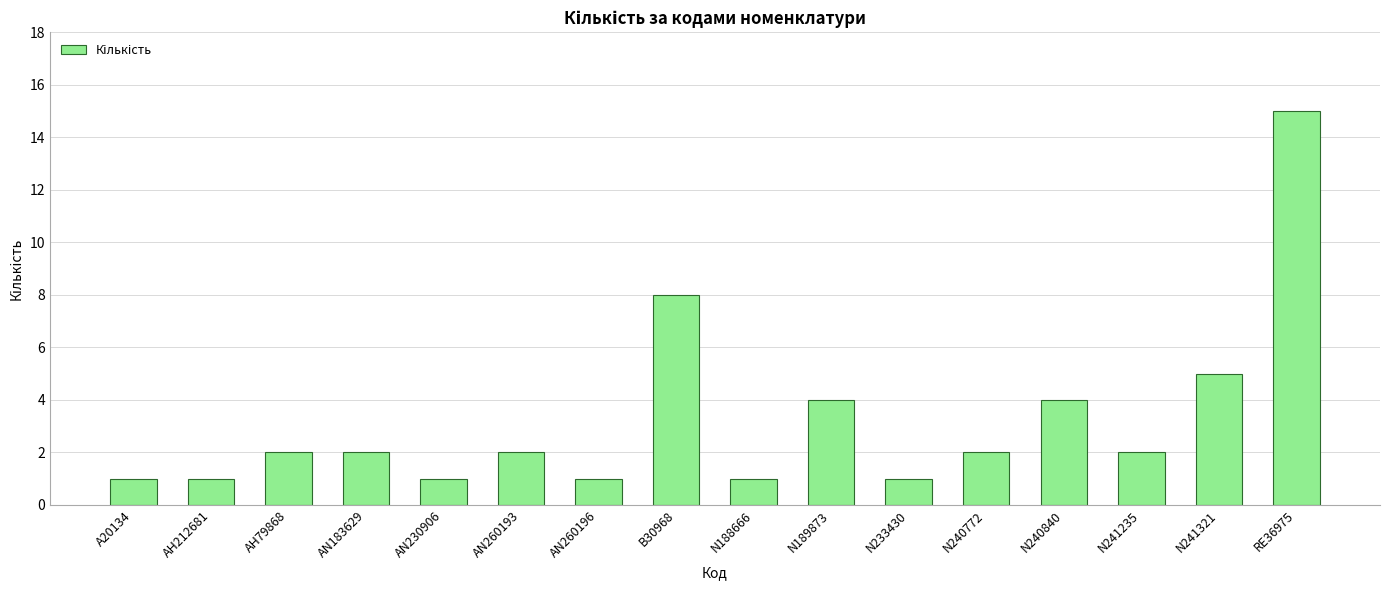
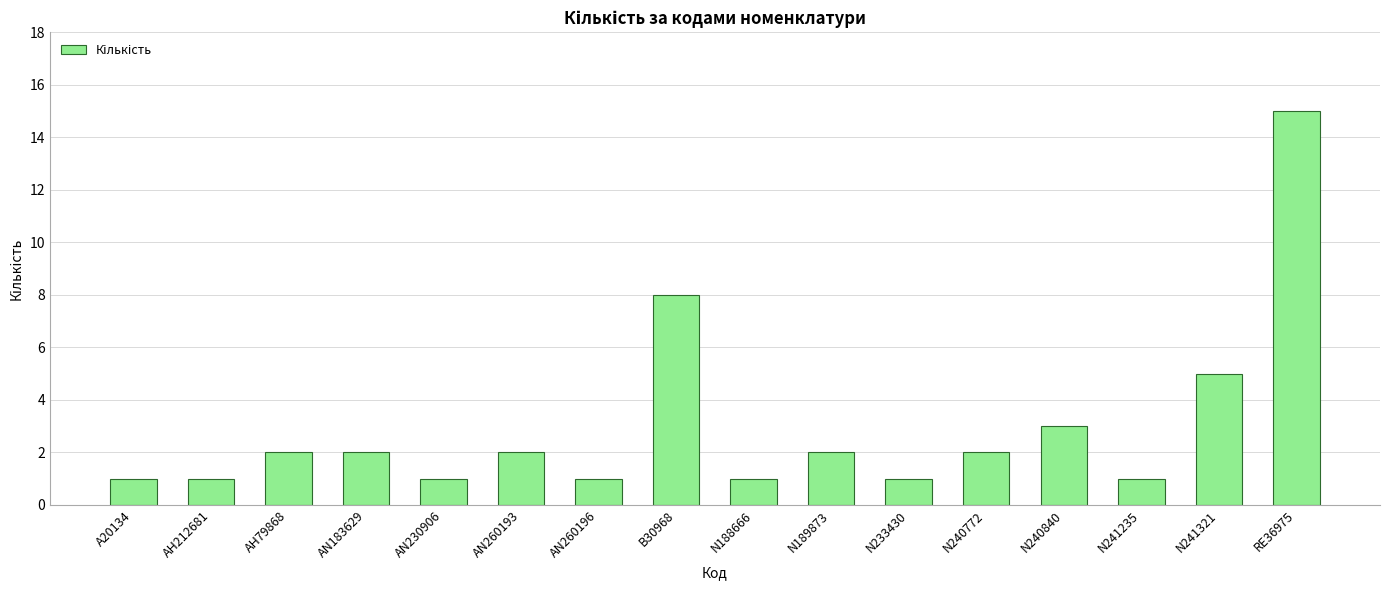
N189873: 4 -> 2
N240840: 4 -> 3
N241235: 2 -> 1
